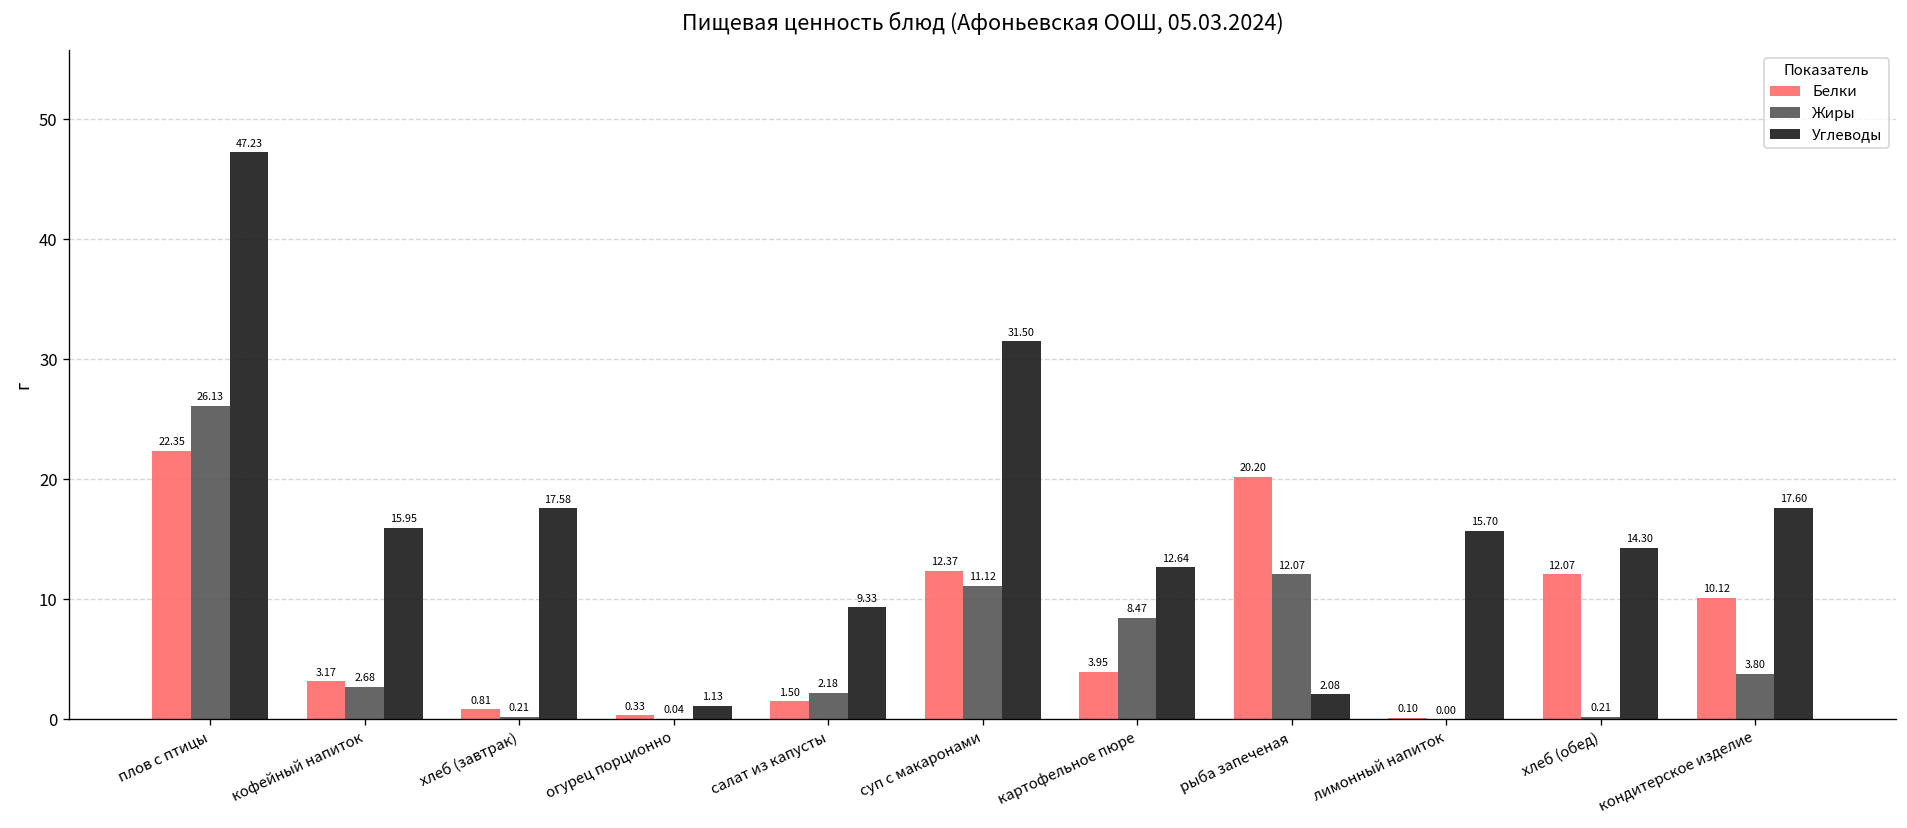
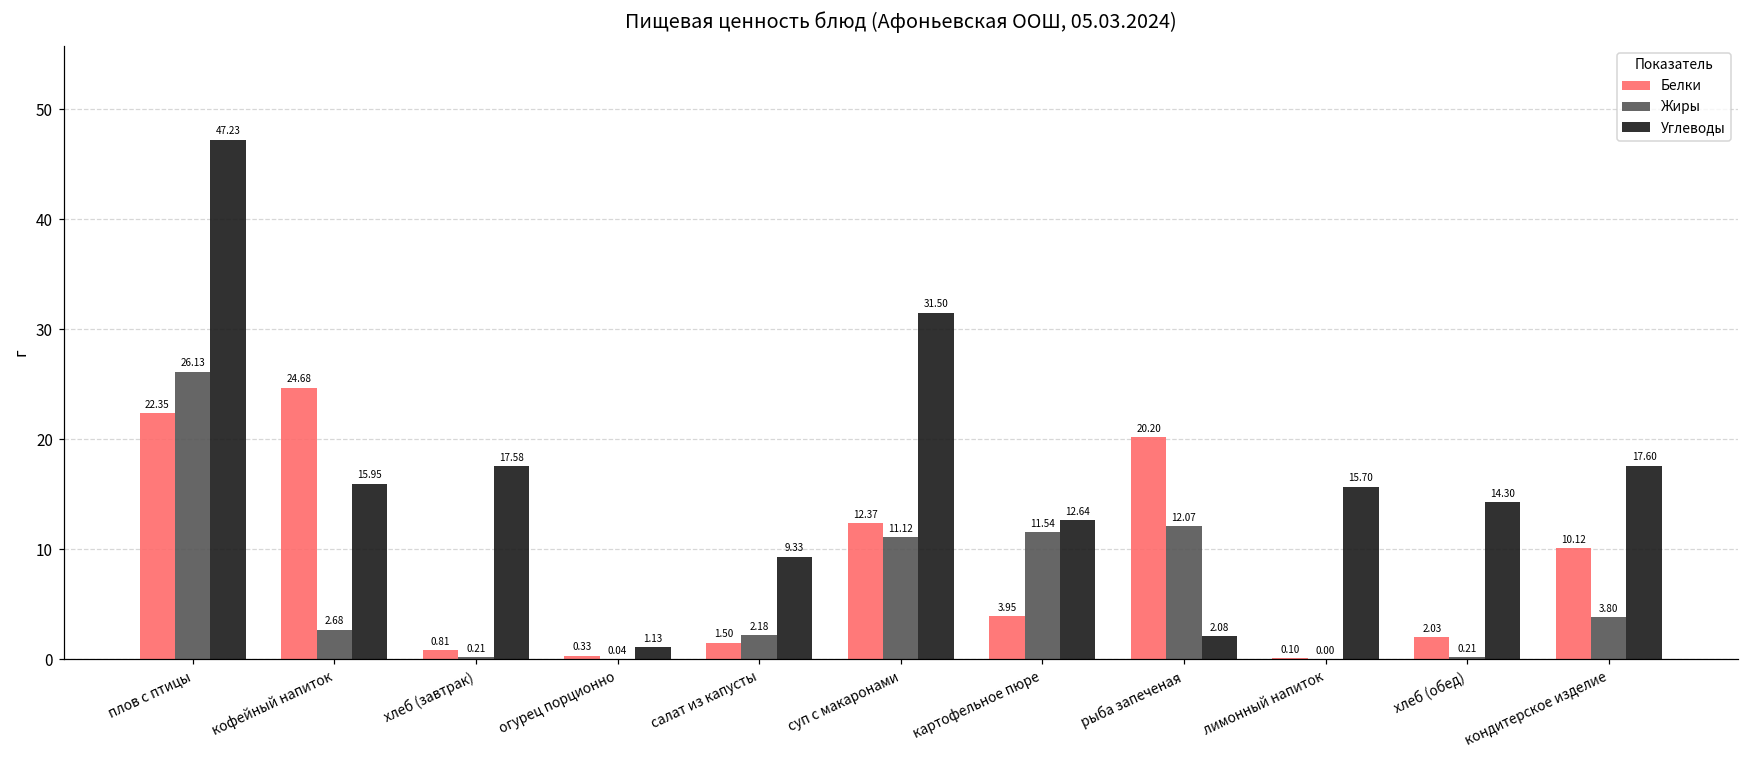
Белки, кофейный напиток: 3.17 -> 24.68
Жиры, картофельное пюре: 8.47 -> 11.54
Белки, хлеб (обед): 12.07 -> 2.03
